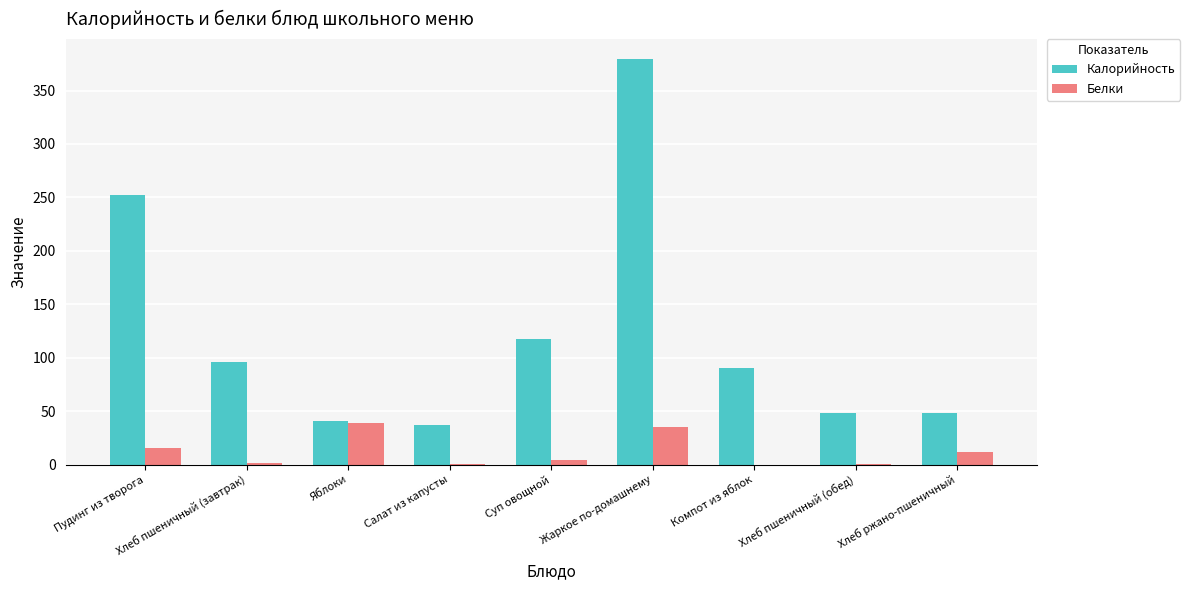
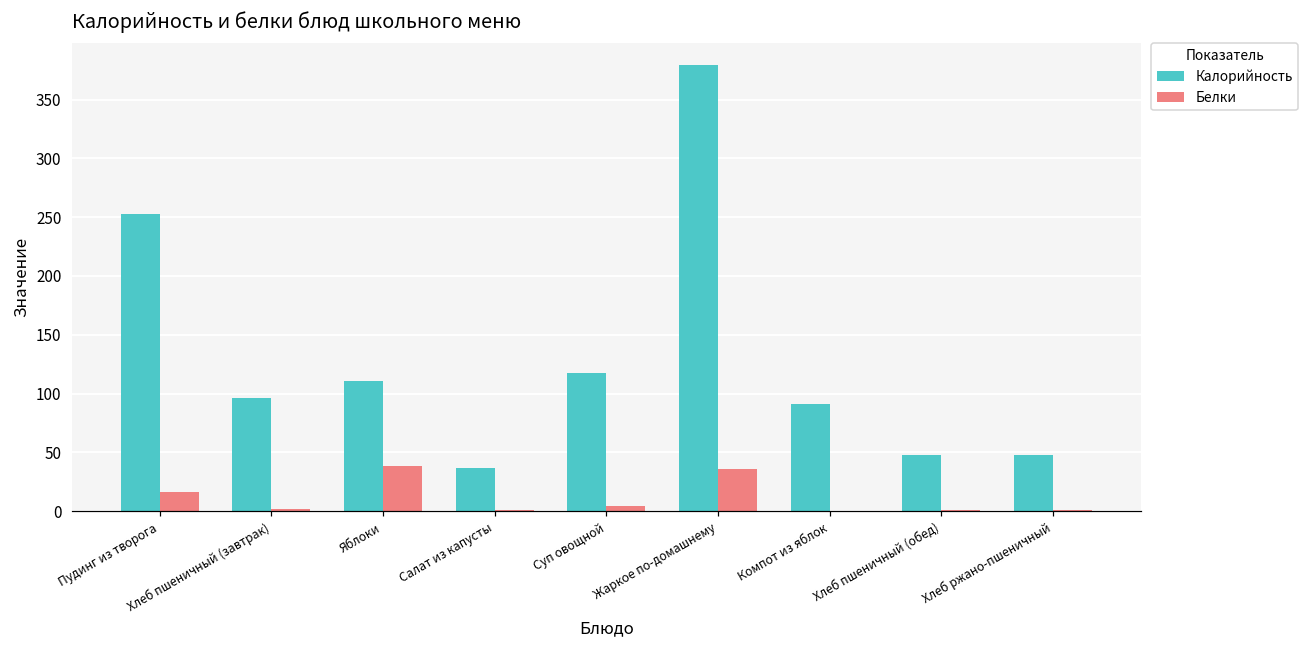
Калорийность, Яблоки: 41 -> 111
Белки, Хлеб ржано-пшеничный: 12 -> 1
